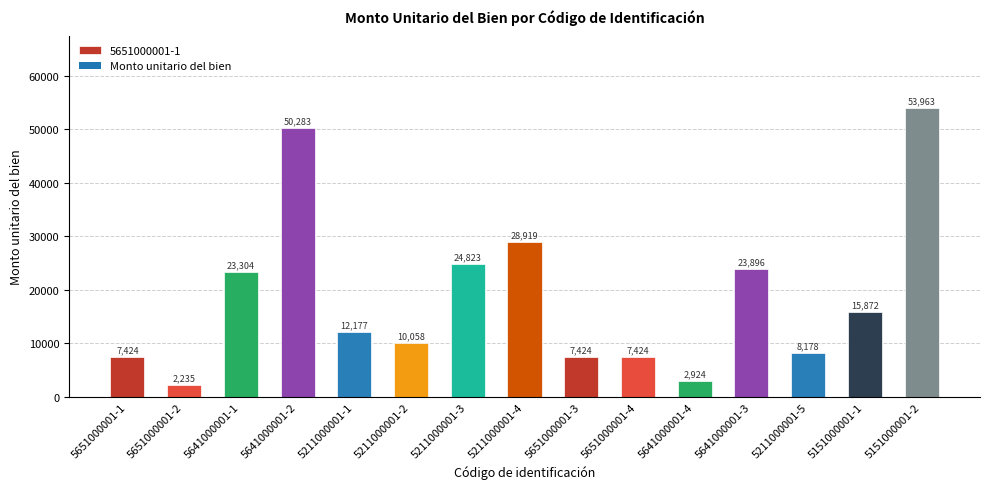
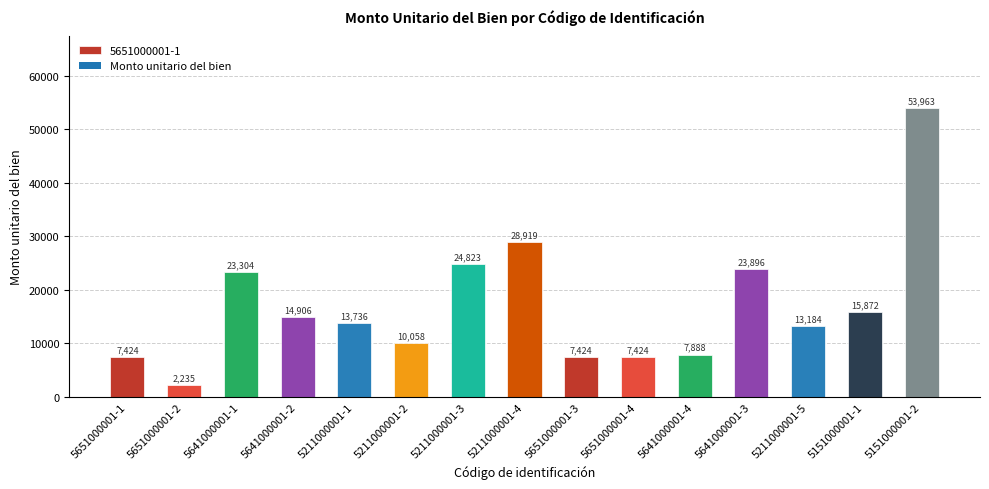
5641000001-2: 50,283 -> 14,906
5211000001-1: 12,177 -> 13,736
5641000001-4: 2,924 -> 7,888
5211000001-5: 8,178 -> 13,184
